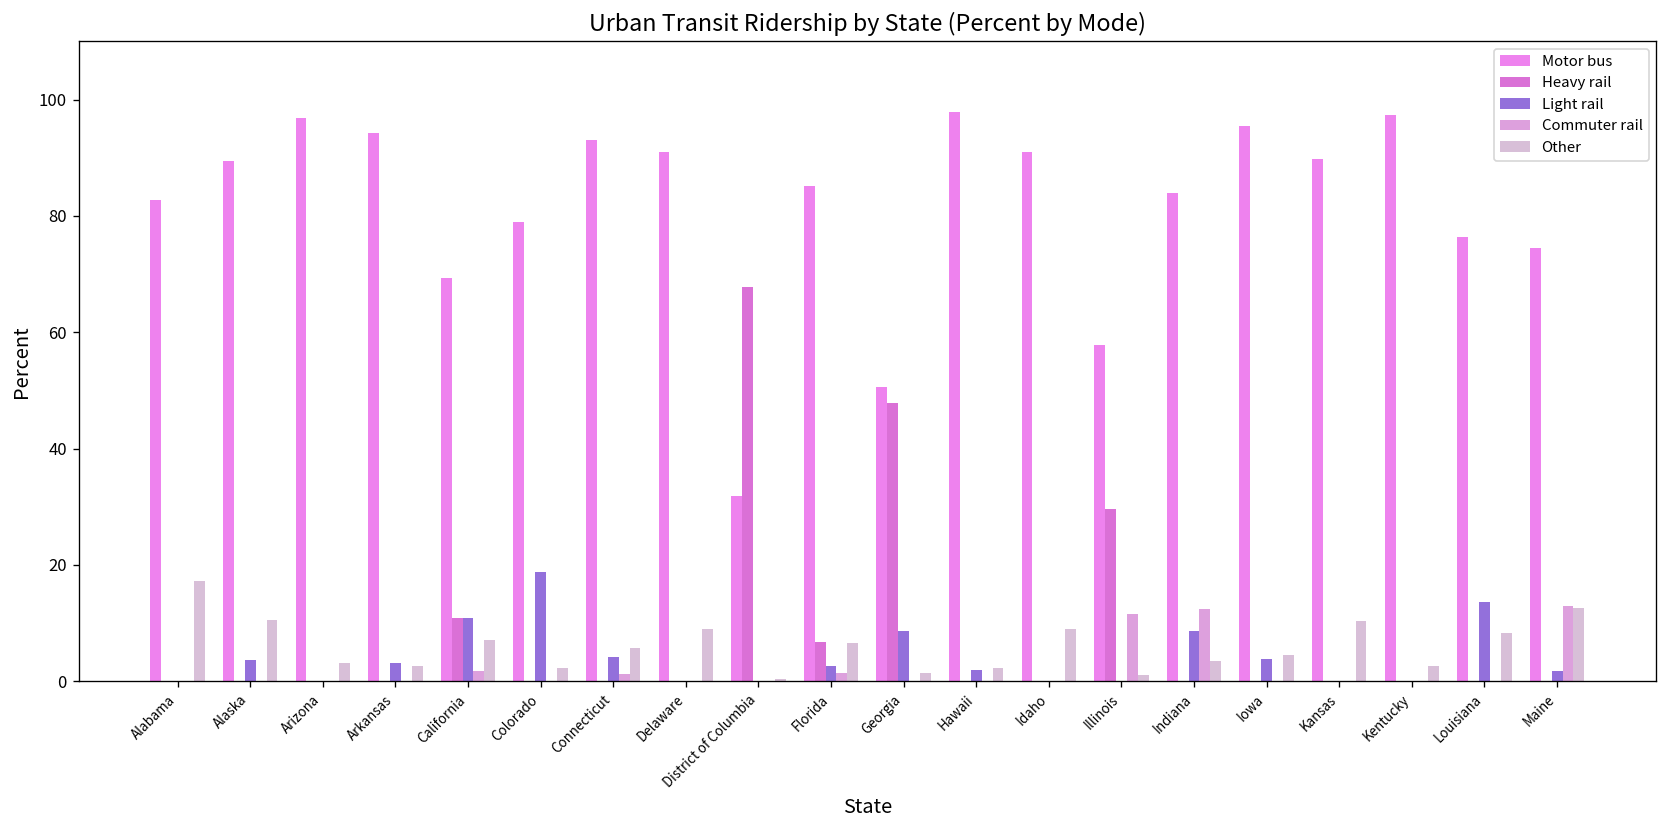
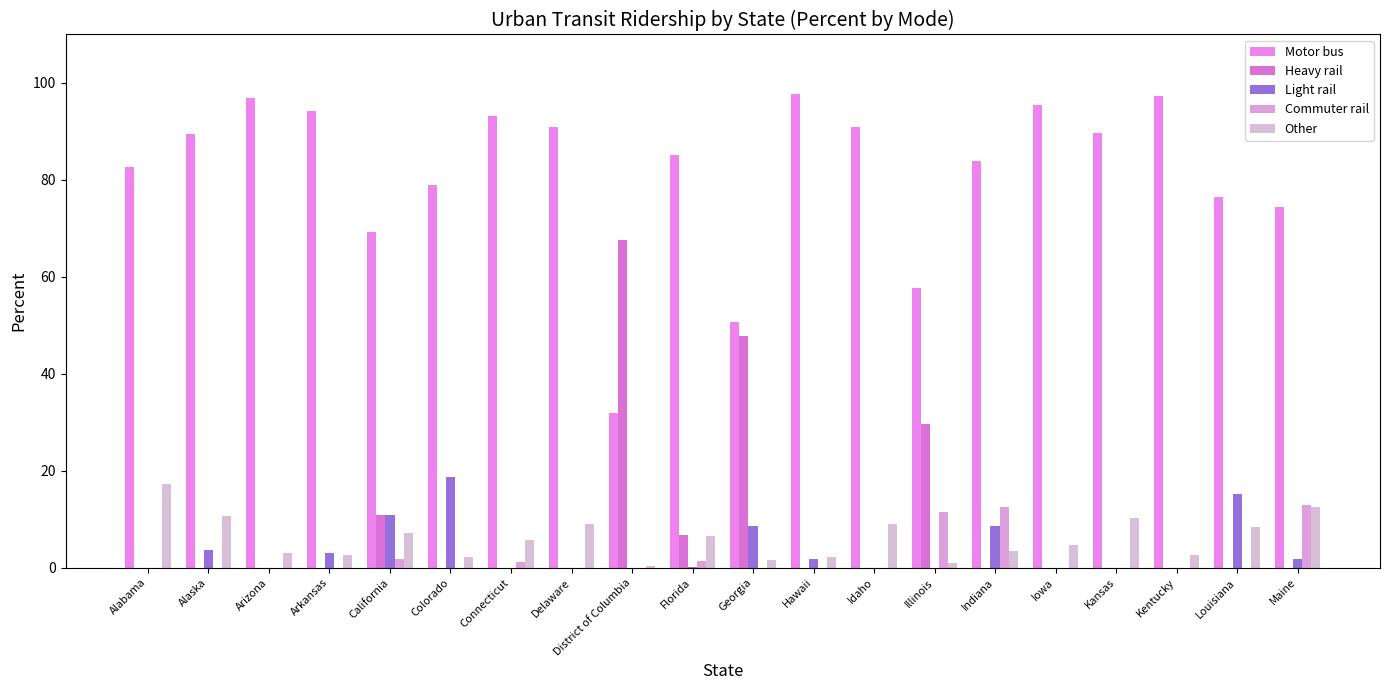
Light rail, Connecticut: 4 -> 0
Light rail, Florida: 3 -> 0
Light rail, Iowa: 4 -> 0
Light rail, Louisiana: 14 -> 15
